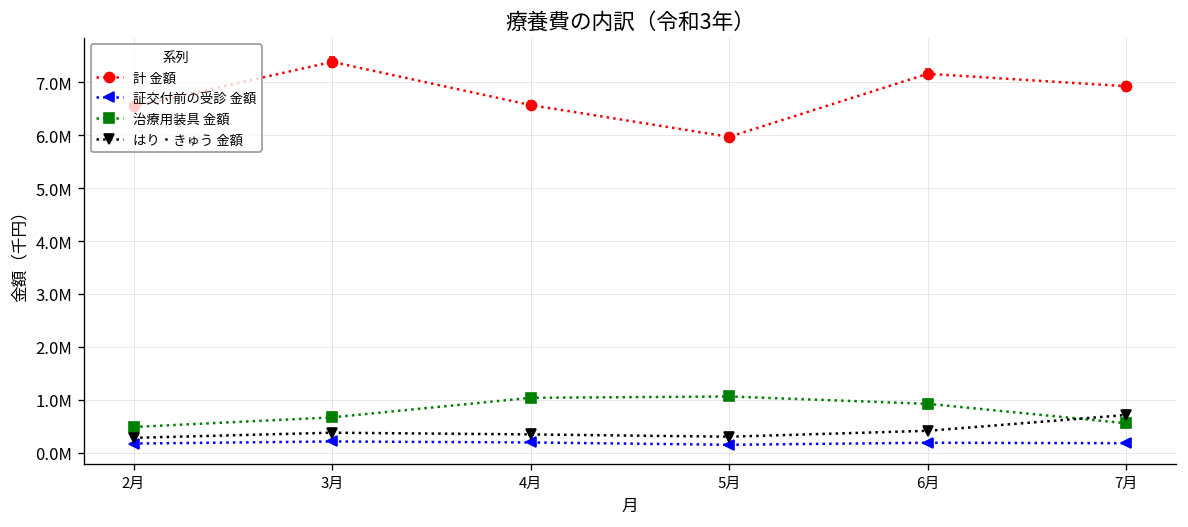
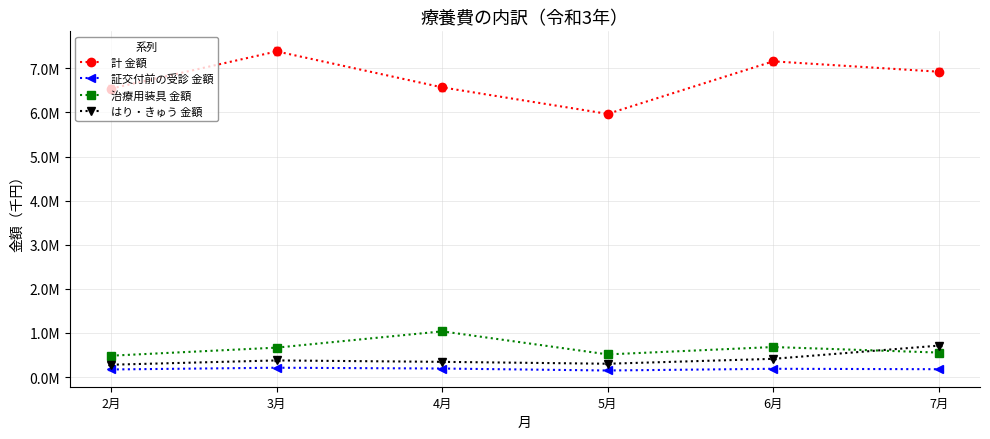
治療用装具 金額, 5月: 1100000 -> 500000
治療用装具 金額, 6月: 900000 -> 700000
